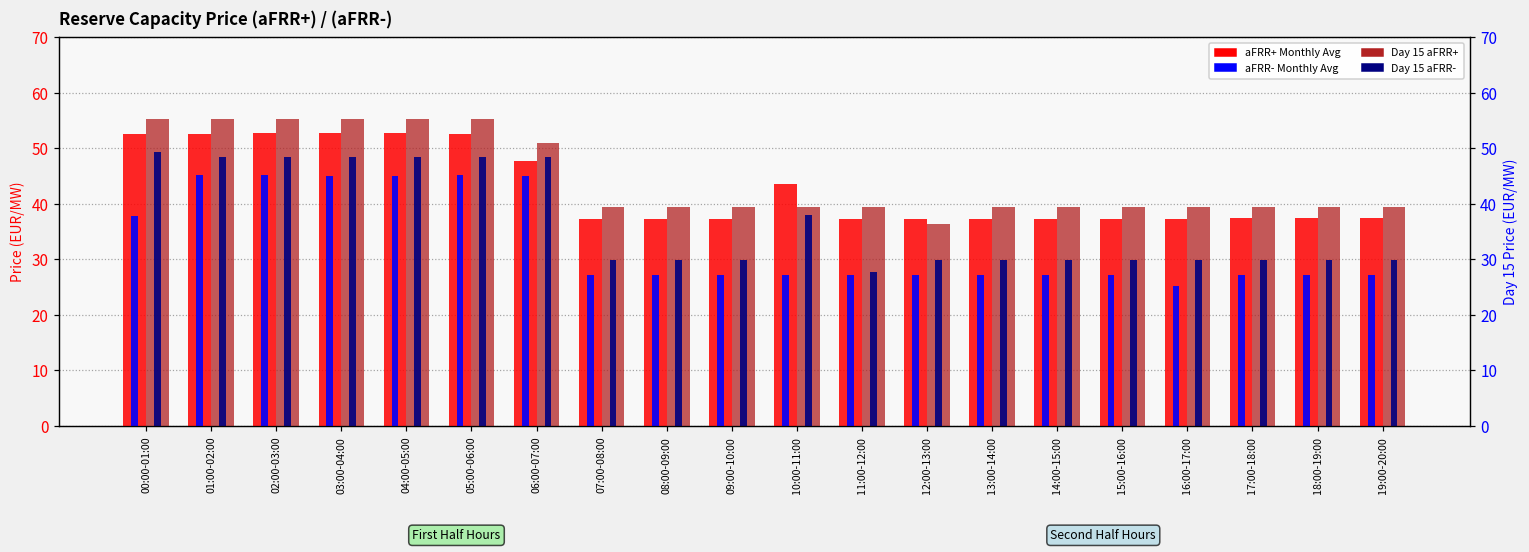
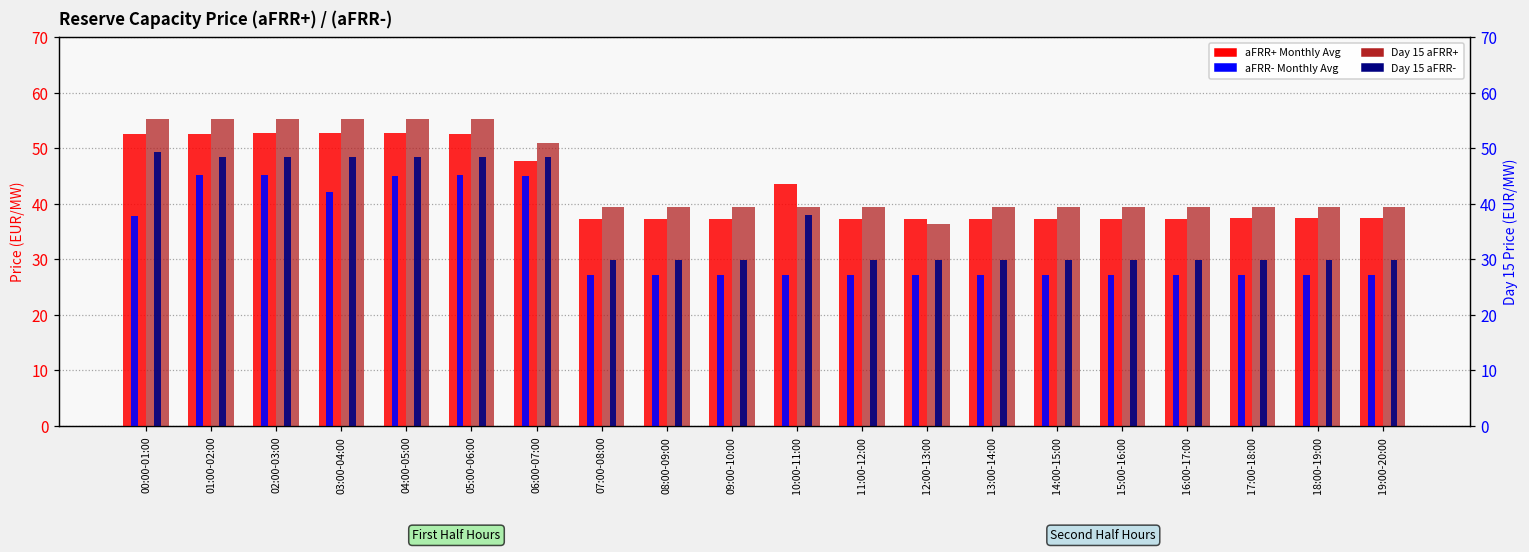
aFRR- Monthly Avg, 03:00-04:00: 45 -> 42
Day 15 aFRR-, 11:00-12:00: 28 -> 30
aFRR- Monthly Avg, 16:00-17:00: 25 -> 27
